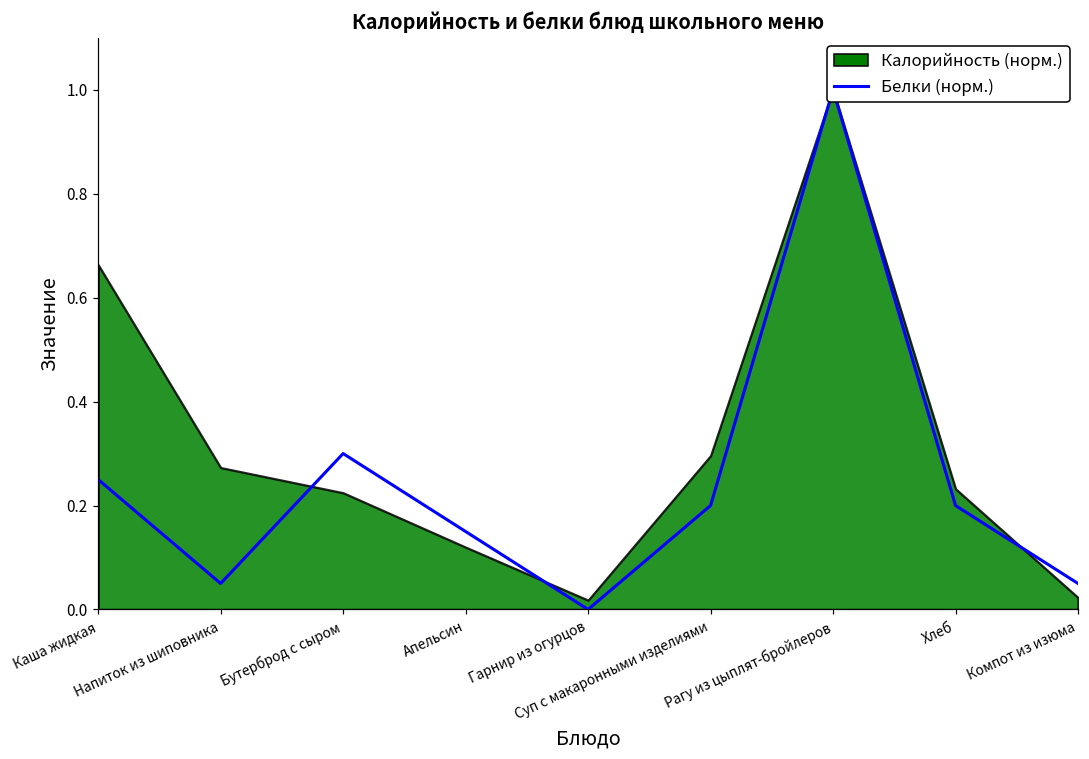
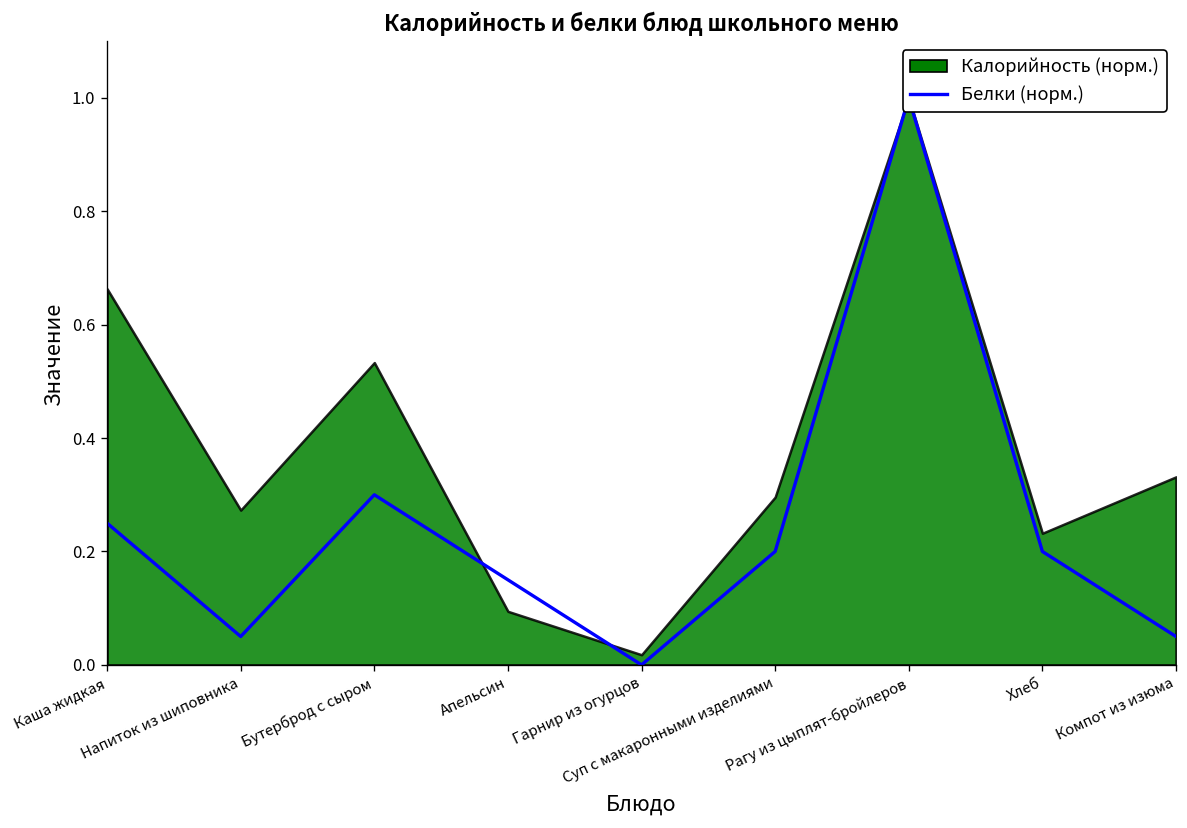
Калорийность (норм.), Бутерброд с сыром: 0.22 -> 0.53
Калорийность (норм.), Апельсин: 0.12 -> 0.09
Калорийность (норм.), Компот из изюма: 0.02 -> 0.33
